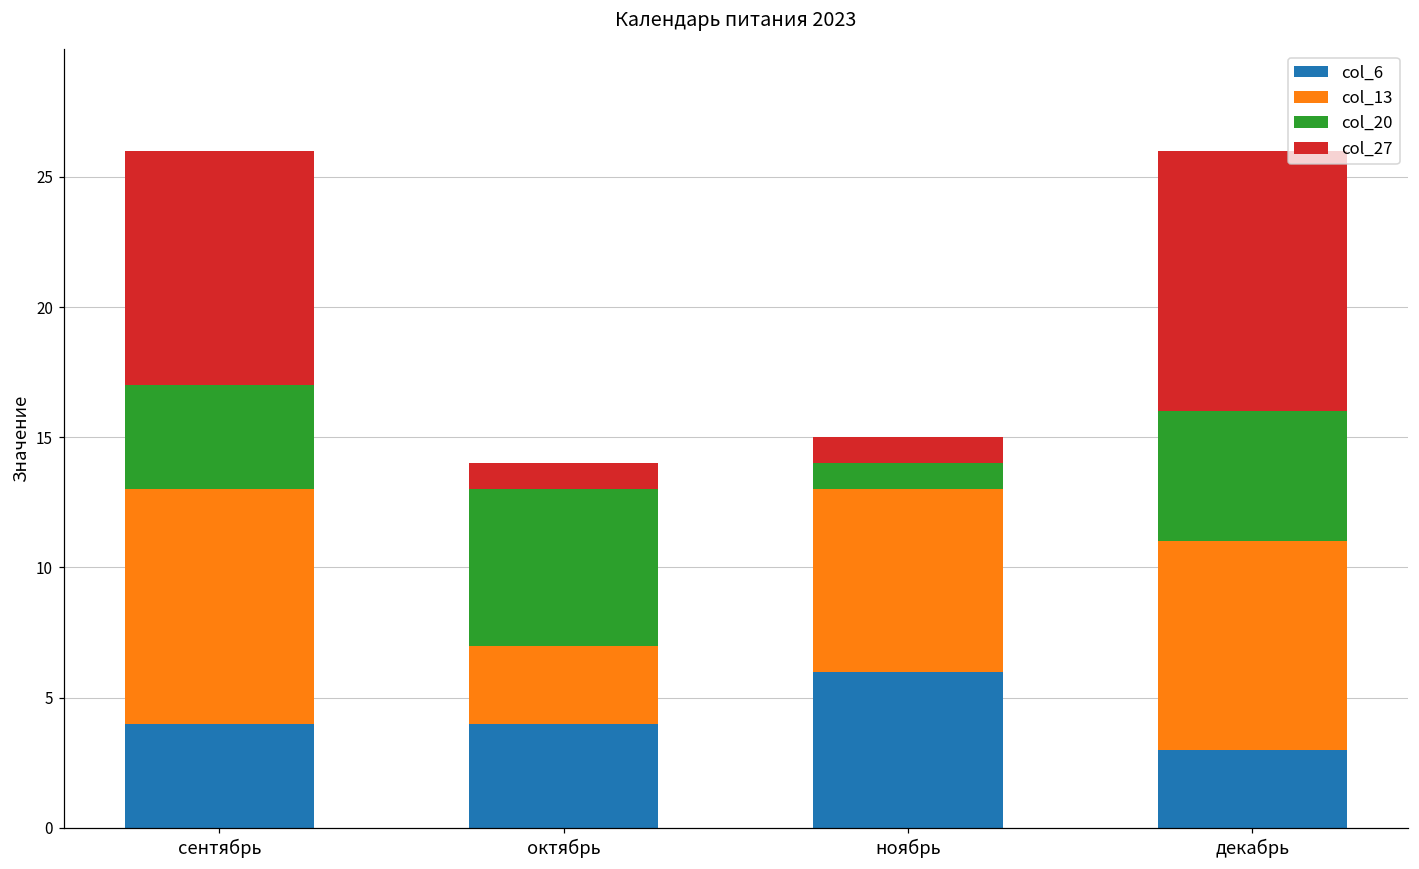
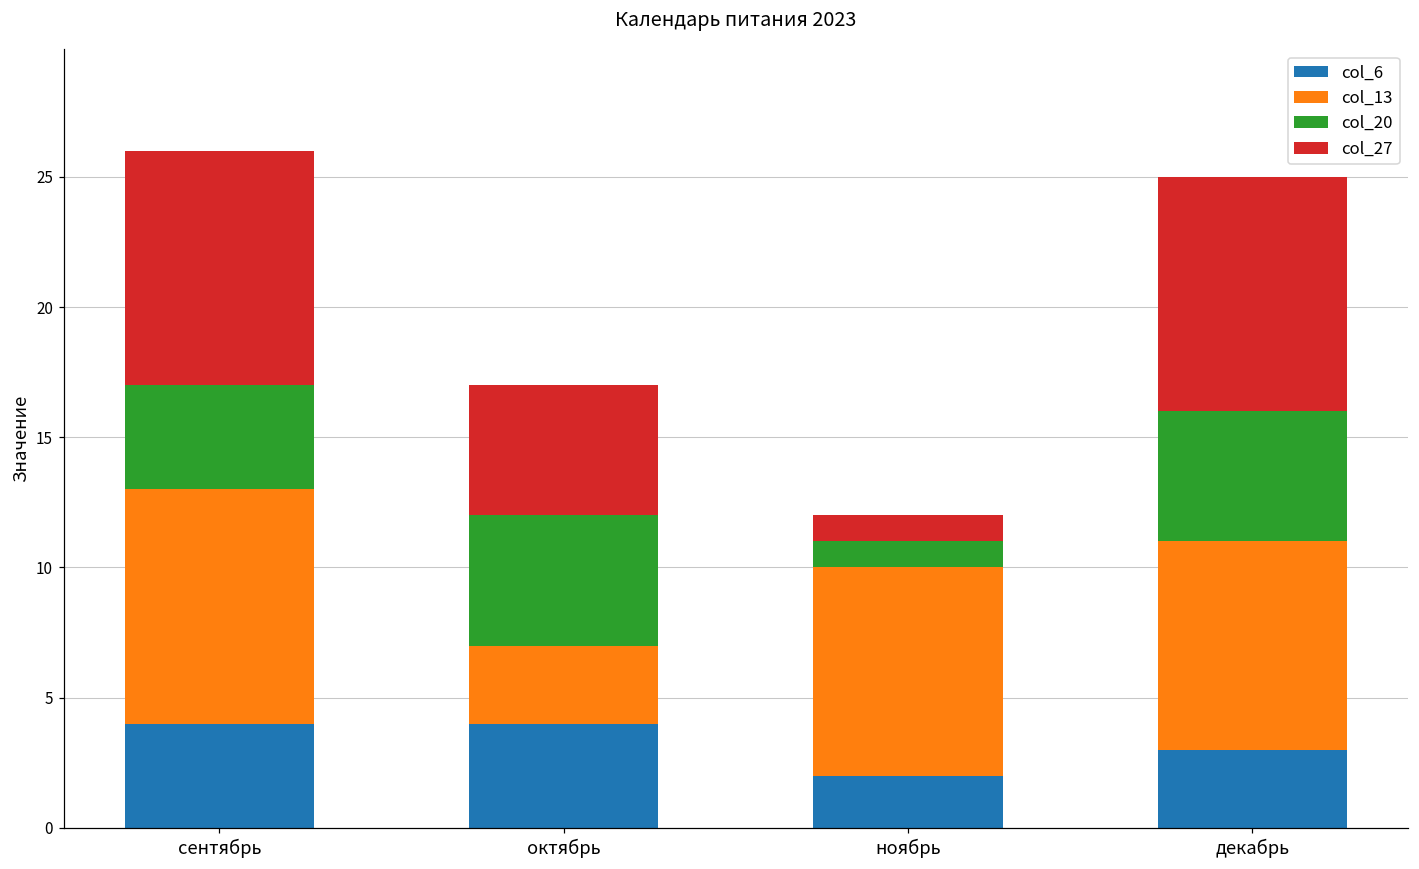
col_20, октябрь: 6 -> 5
col_27, октябрь: 1 -> 5
col_6, ноябрь: 6 -> 2
col_13, ноябрь: 7 -> 8
col_27, декабрь: 10 -> 9
